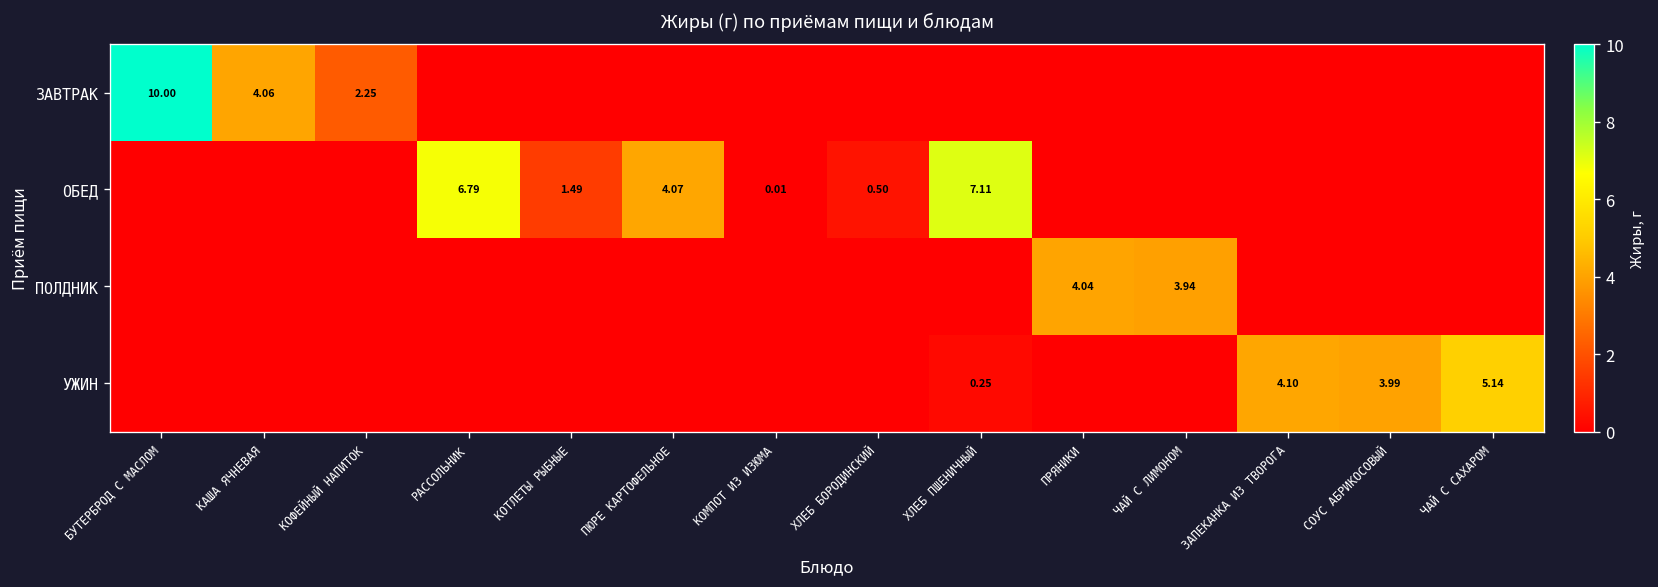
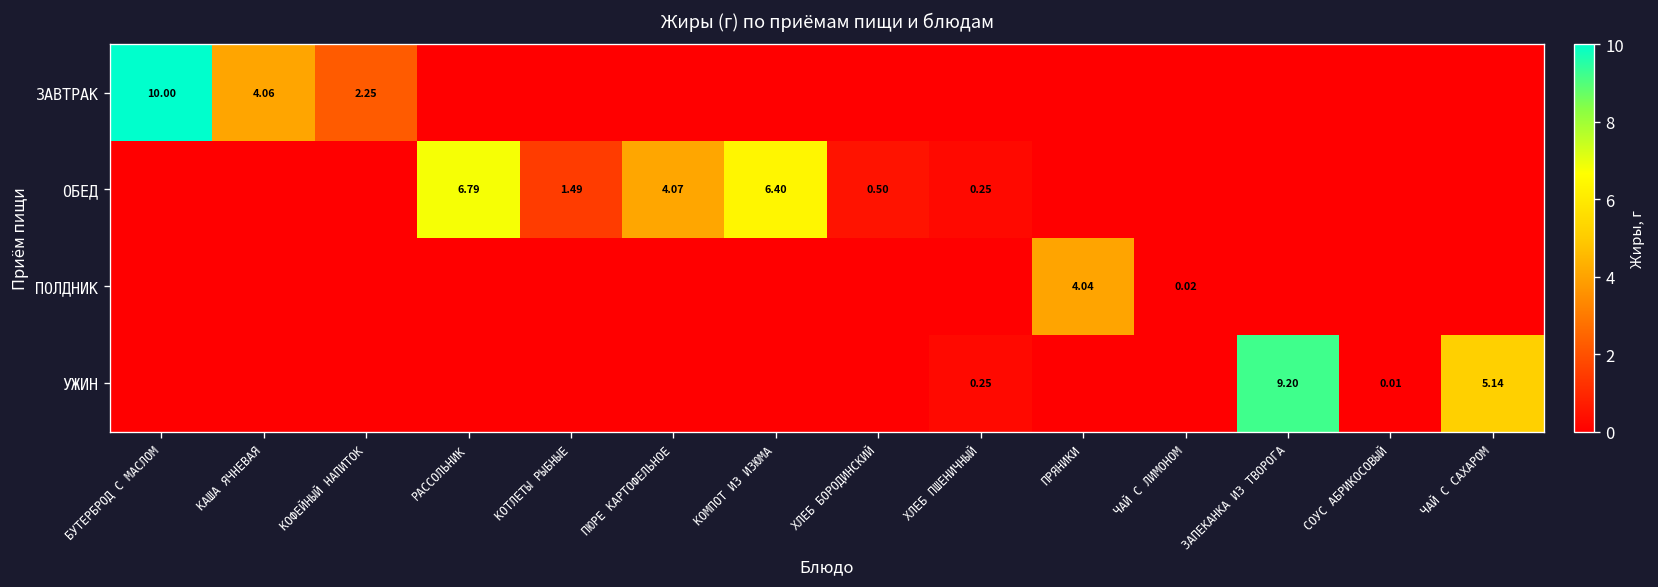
ОБЕД, КОМПОТ ИЗ ИЗЮМА: 0.01 -> 6.40
ОБЕД, ХЛЕБ ПШЕНИЧНЫЙ: 7.11 -> 0.25
ПОЛДНИК, ЧАЙ С ЛИМОНОМ: 3.94 -> 0.02
УЖИН, ЗАПЕКАНКА ИЗ ТВОРОГА: 4.10 -> 9.20
УЖИН, СОУС АБРИКОСОВЫЙ: 3.99 -> 0.01
